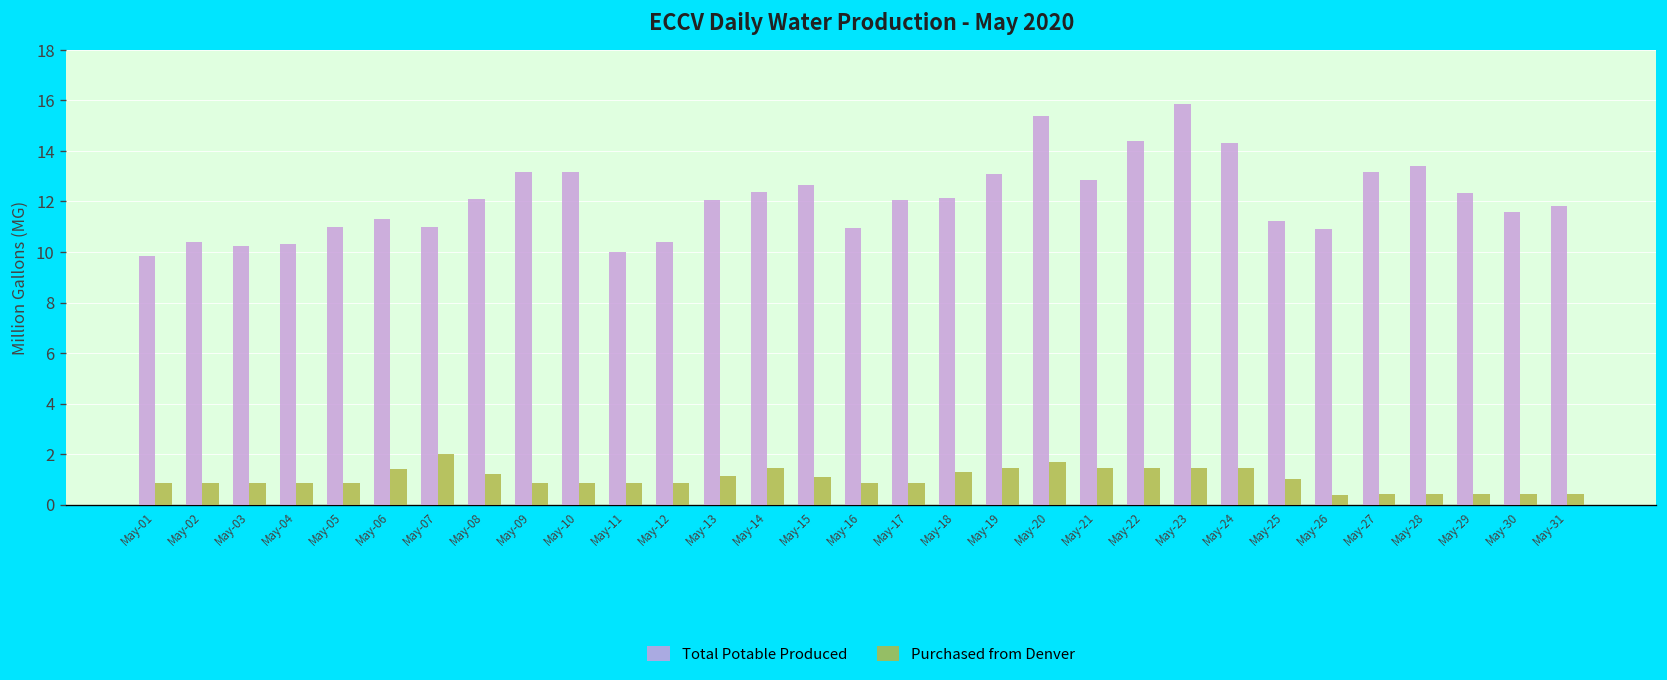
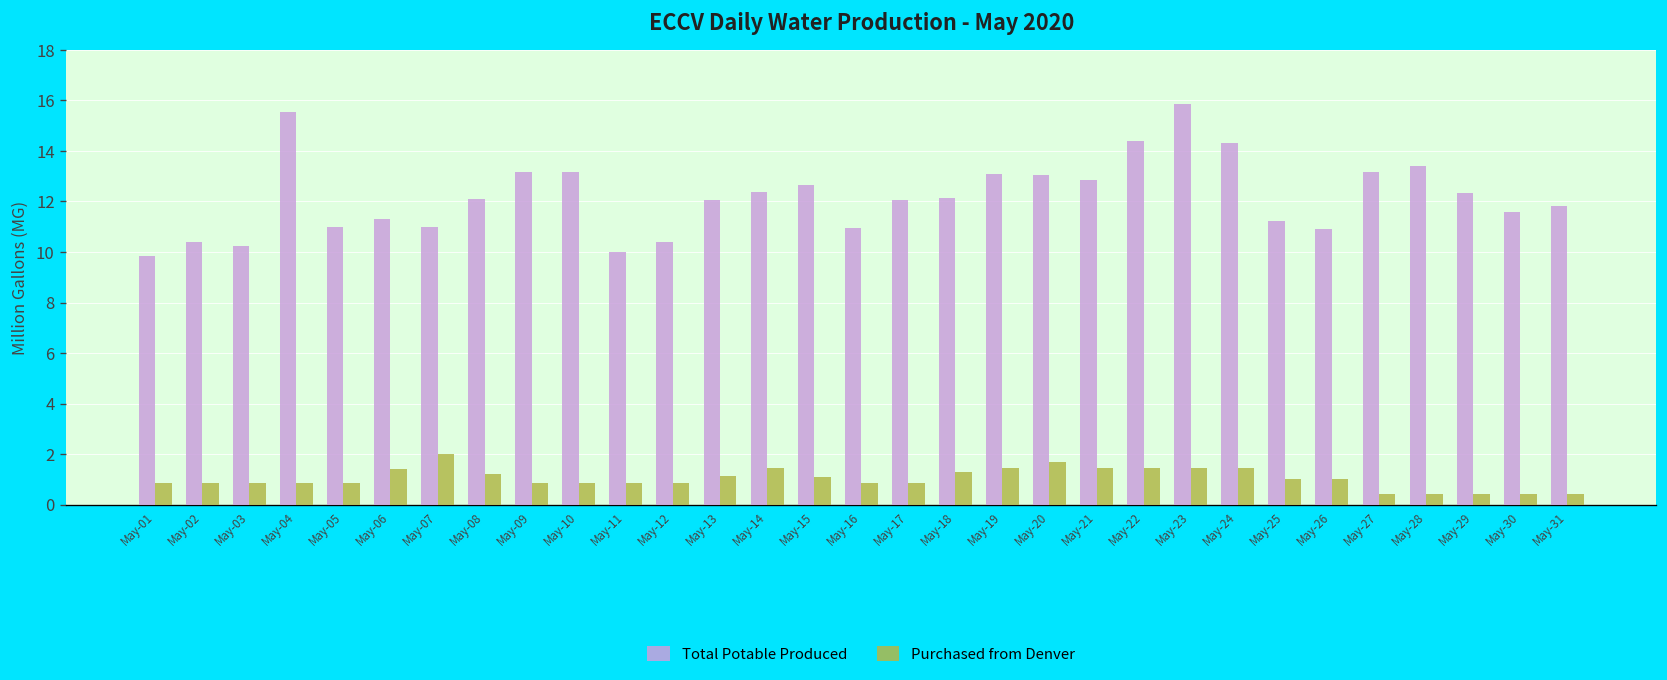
Total Potable Produced, May-04: 10.3 -> 15.5
Total Potable Produced, May-20: 15.4 -> 13.1
Purchased from Denver, May-26: 0.4 -> 1.0
